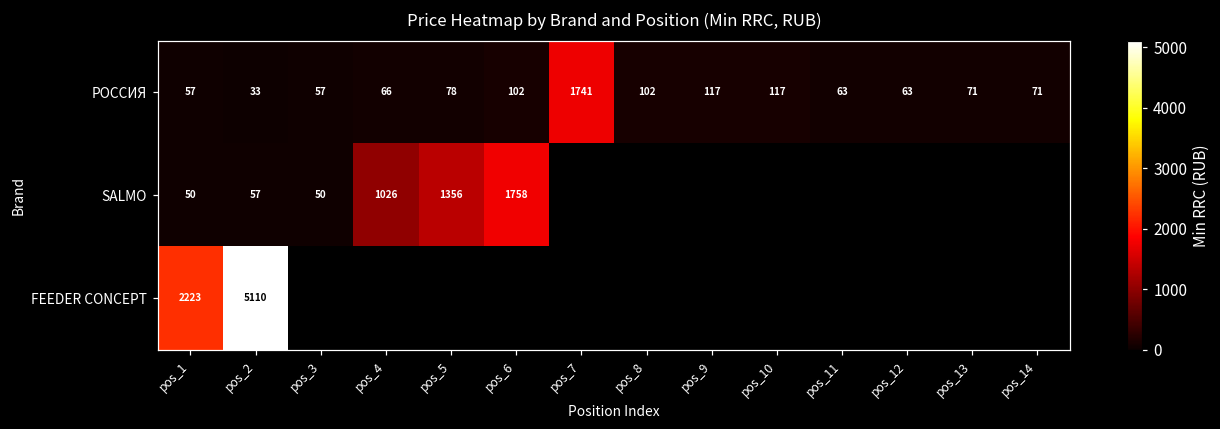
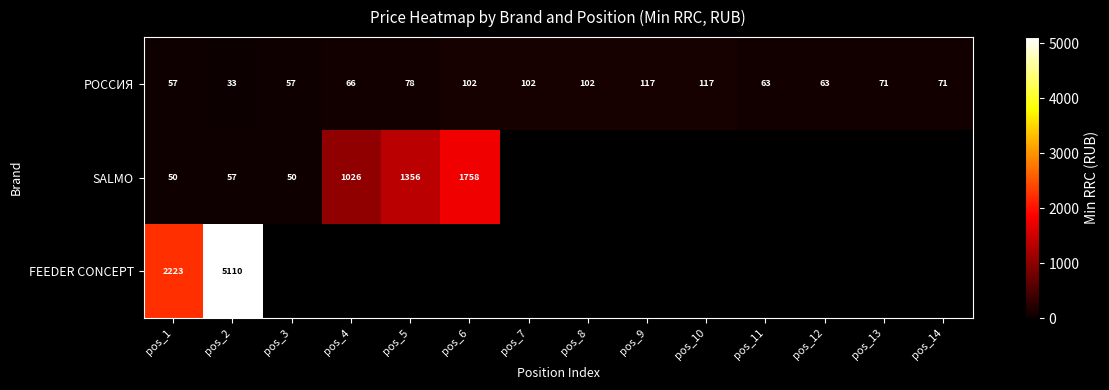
РОССИЯ, pos_7: 1741 -> 102
